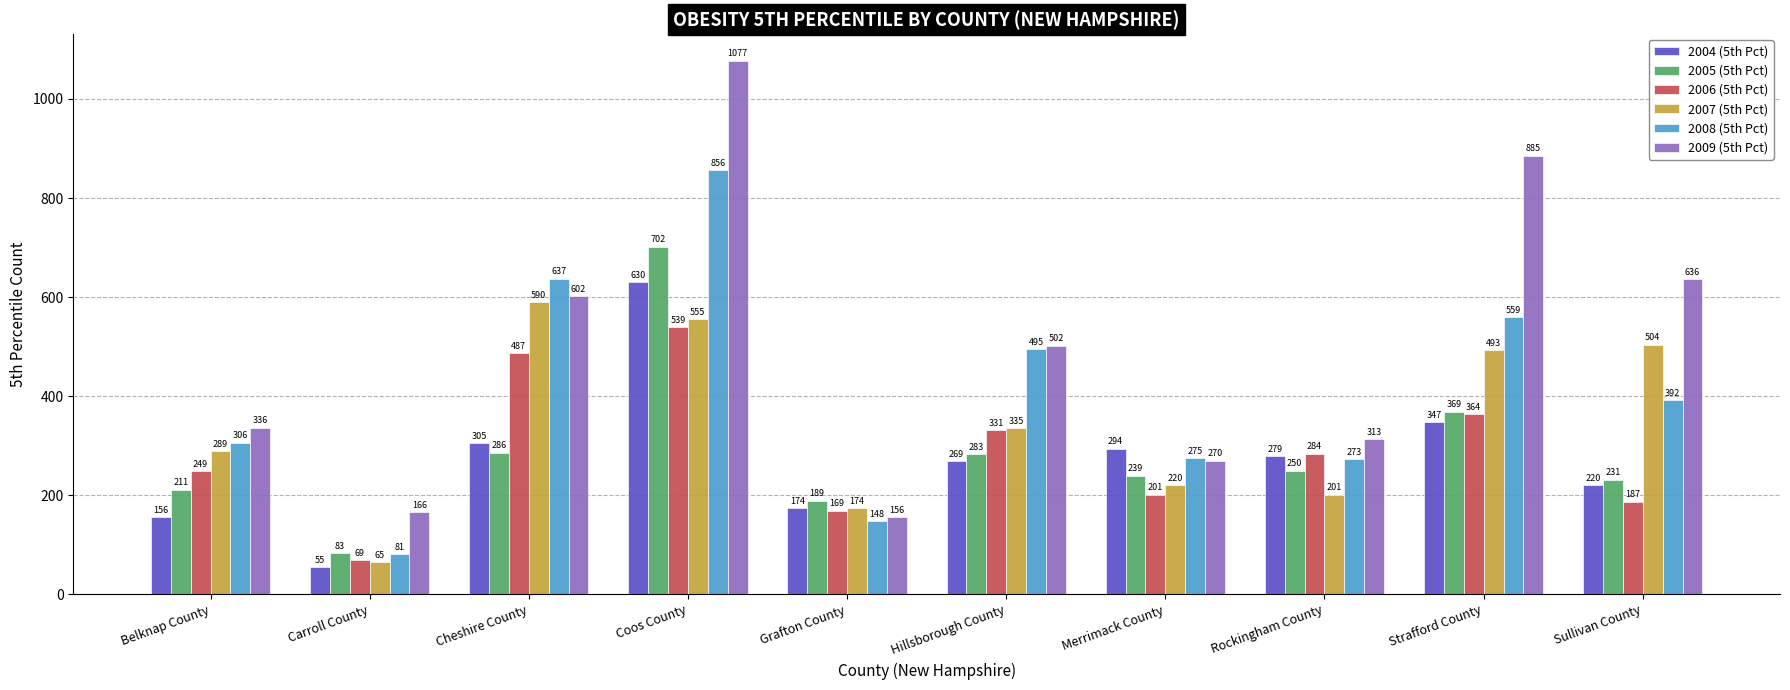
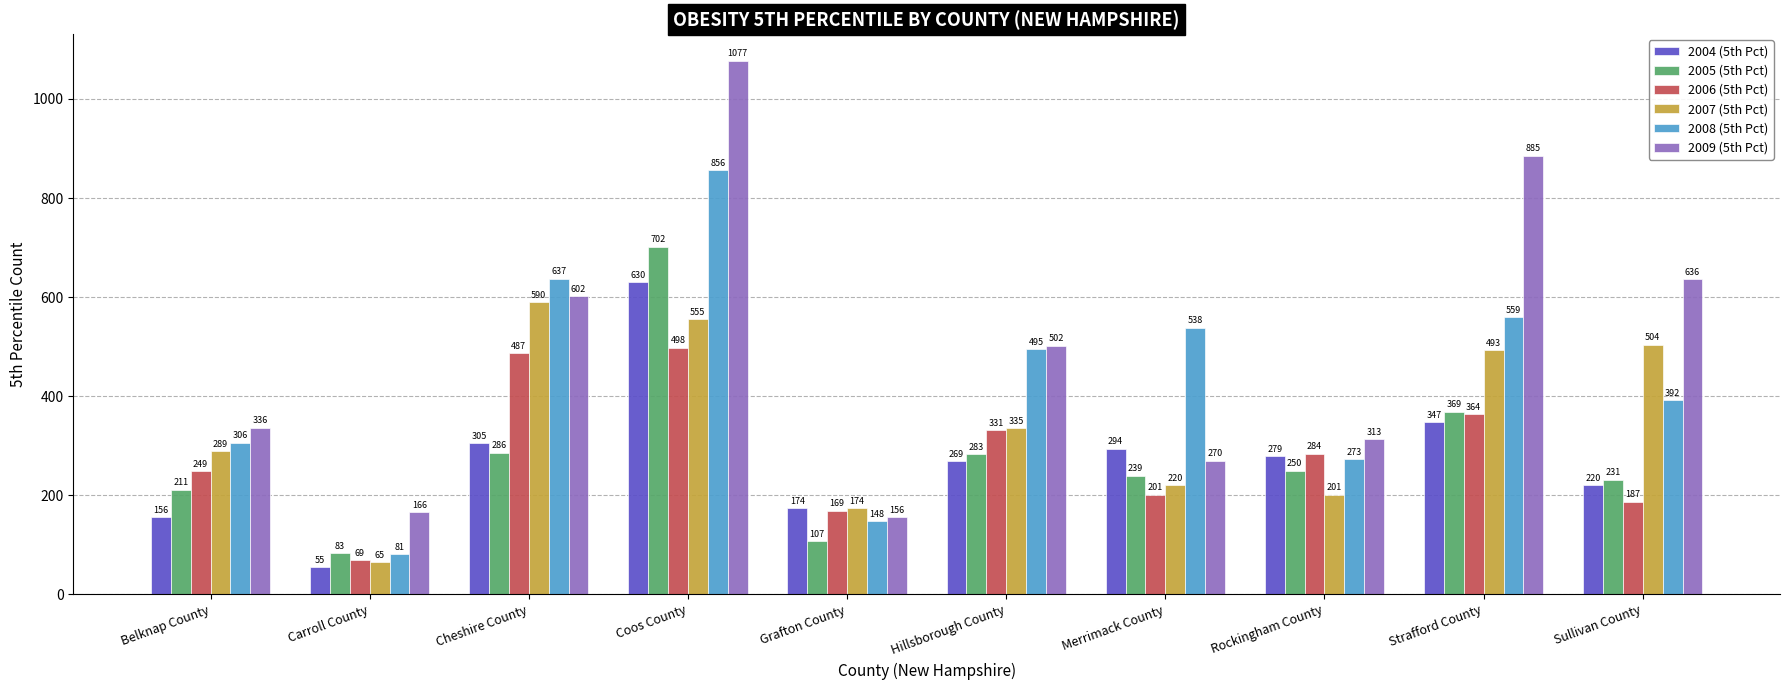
2006 (5th Pct), Coos County: 539 -> 498
2005 (5th Pct), Grafton County: 189 -> 107
2008 (5th Pct), Merrimack County: 275 -> 538
